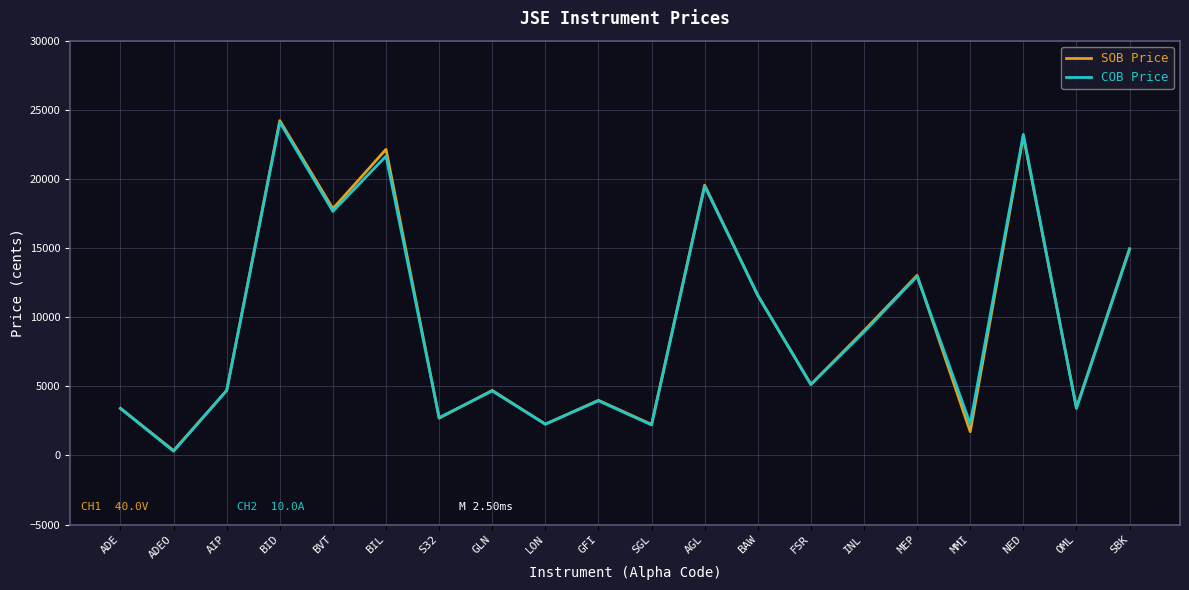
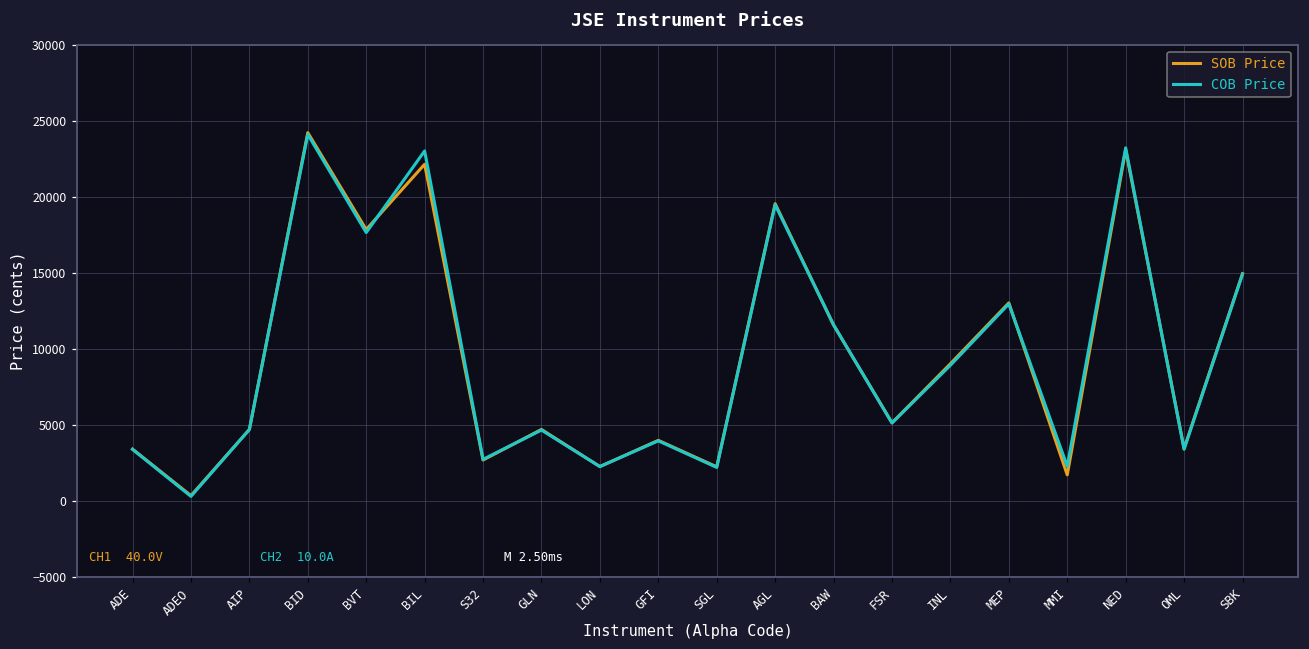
COB Price, BIL: 21600 -> 23000
